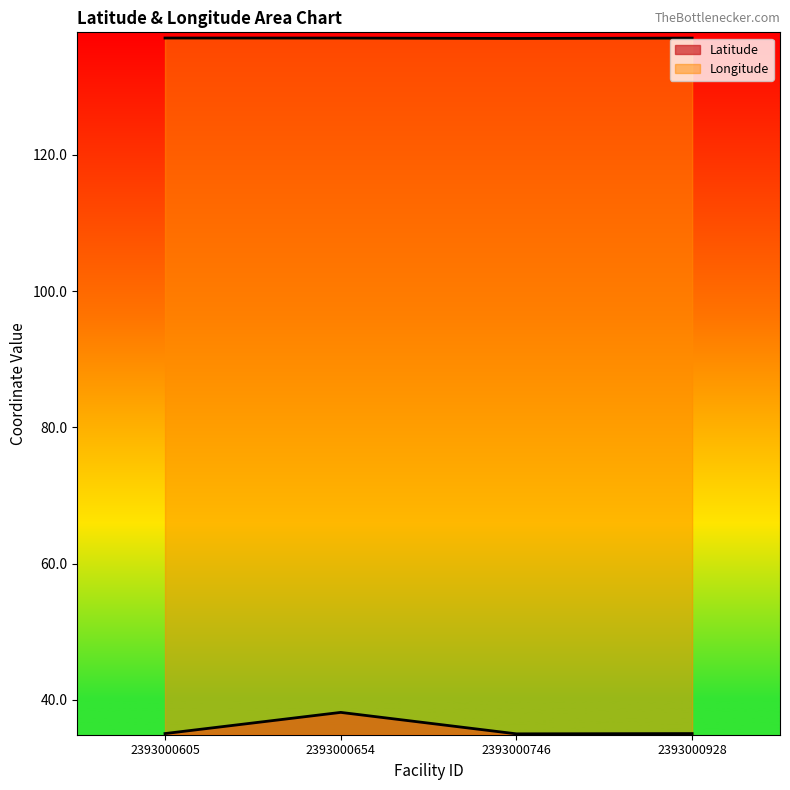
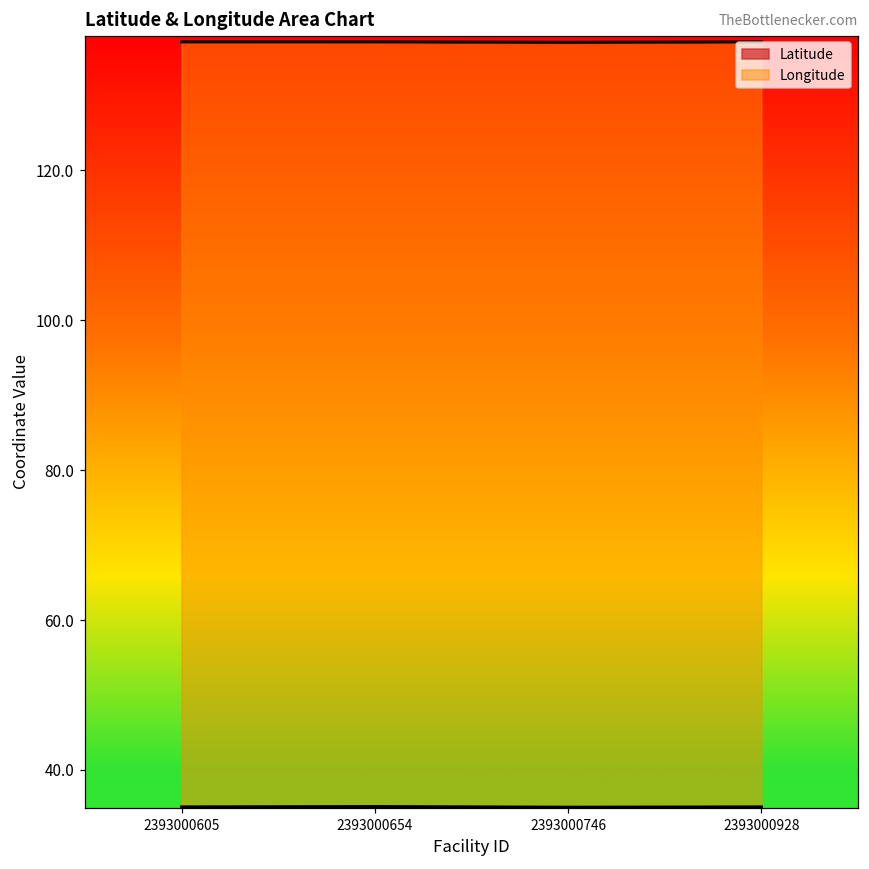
Latitude, 2393000654: 38 -> 35
